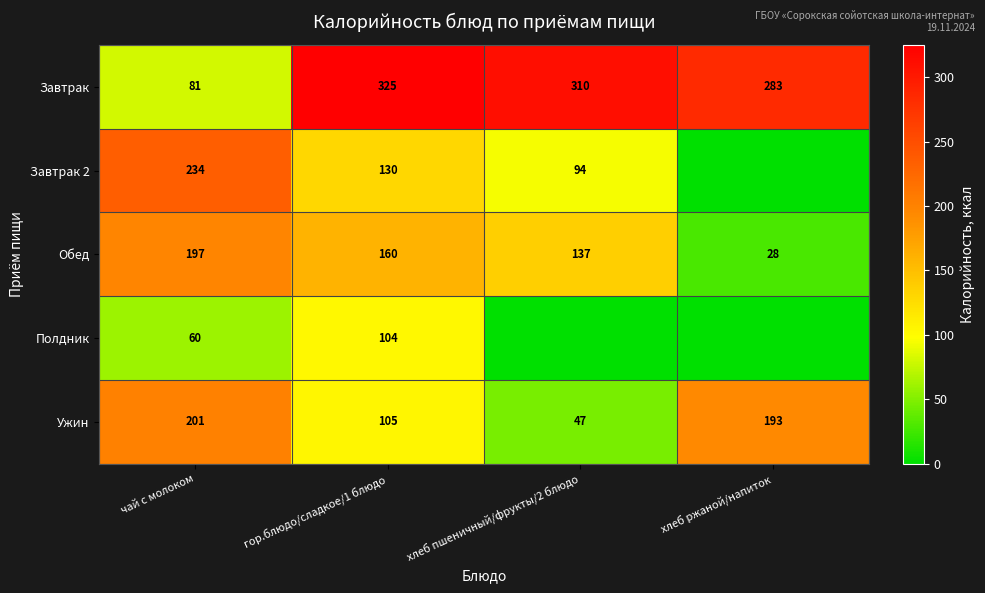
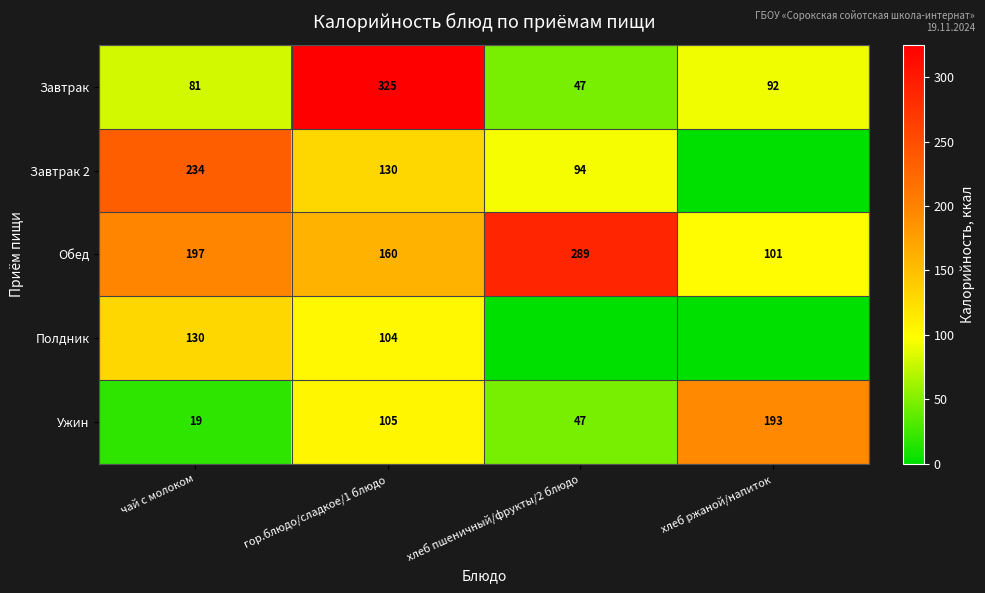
Завтрак, хлеб пшеничный/фрукты/2 блюдо: 310 -> 47
Завтрак, хлеб ржаной/напиток: 283 -> 92
Обед, хлеб пшеничный/фрукты/2 блюдо: 137 -> 289
Обед, хлеб ржаной/напиток: 28 -> 101
Полдник, чай с молоком: 60 -> 130
Ужин, чай с молоком: 201 -> 19
